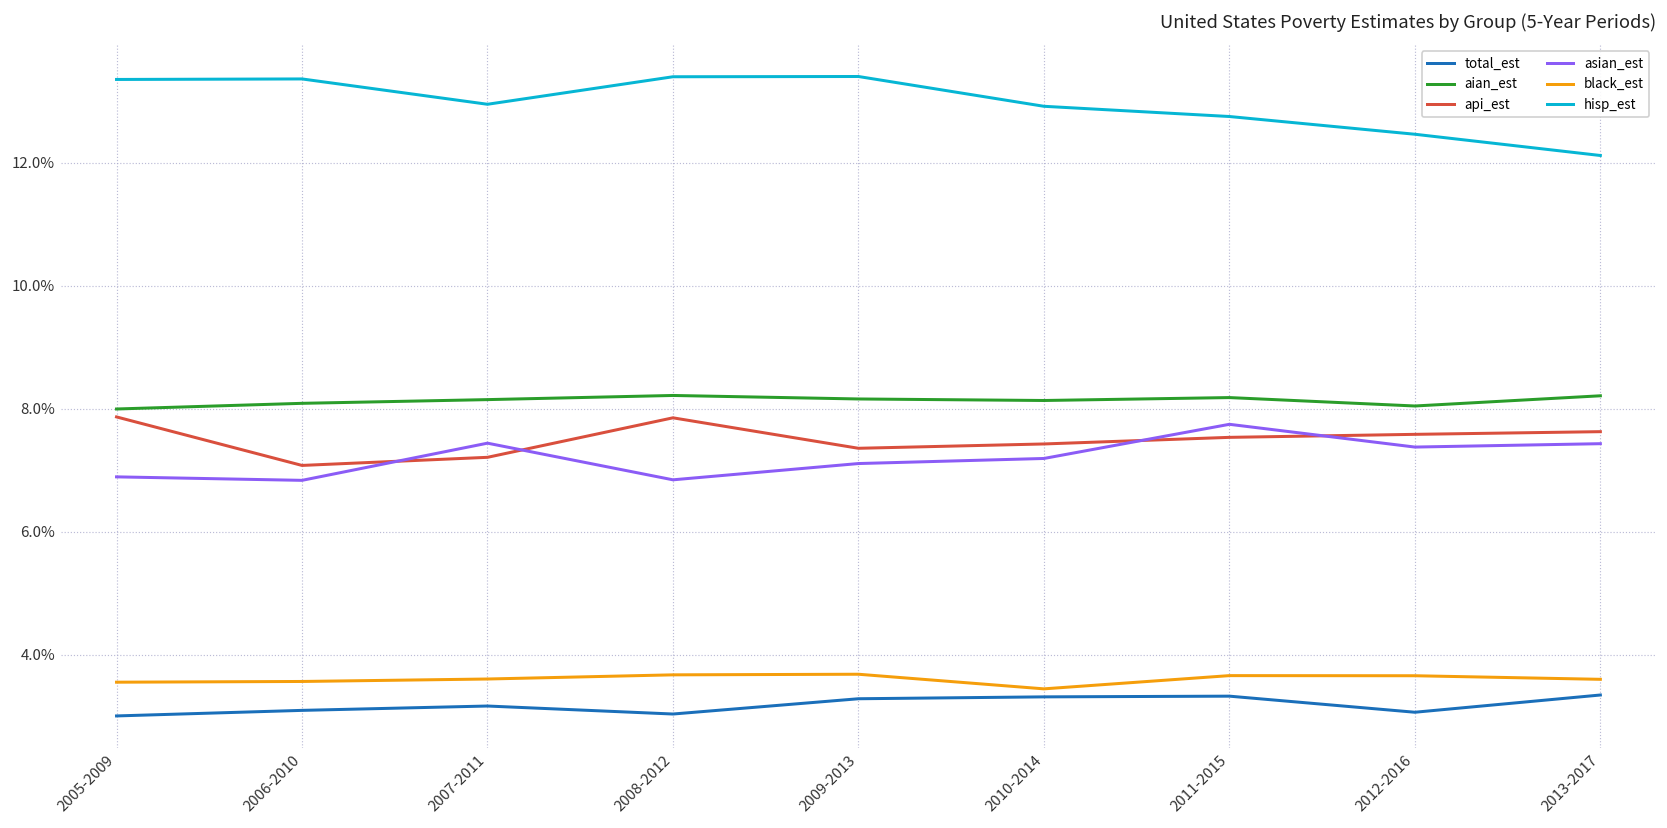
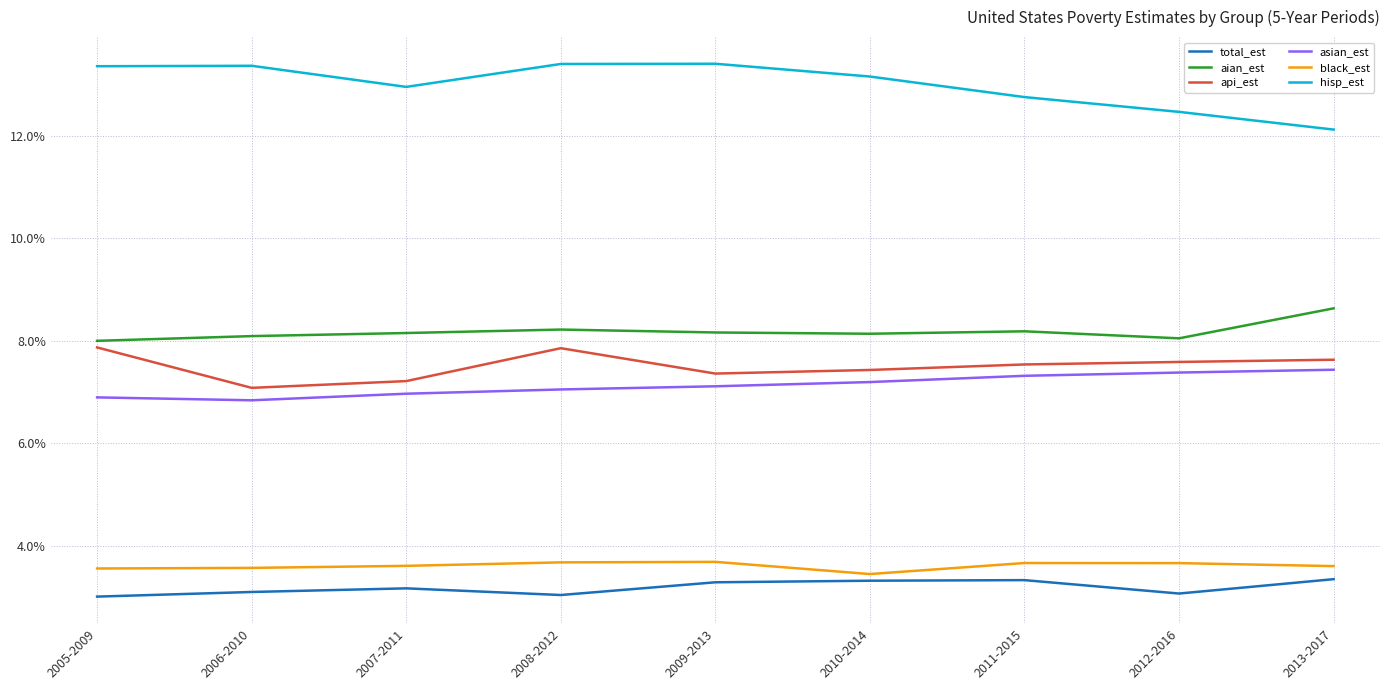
asian_est, 2007-2011: 7.4% -> 7.0%
asian_est, 2008-2012: 6.8% -> 7.0%
hisp_est, 2010-2014: 12.9% -> 13.2%
asian_est, 2011-2015: 7.7% -> 7.3%
aian_est, 2013-2017: 8.2% -> 8.6%
